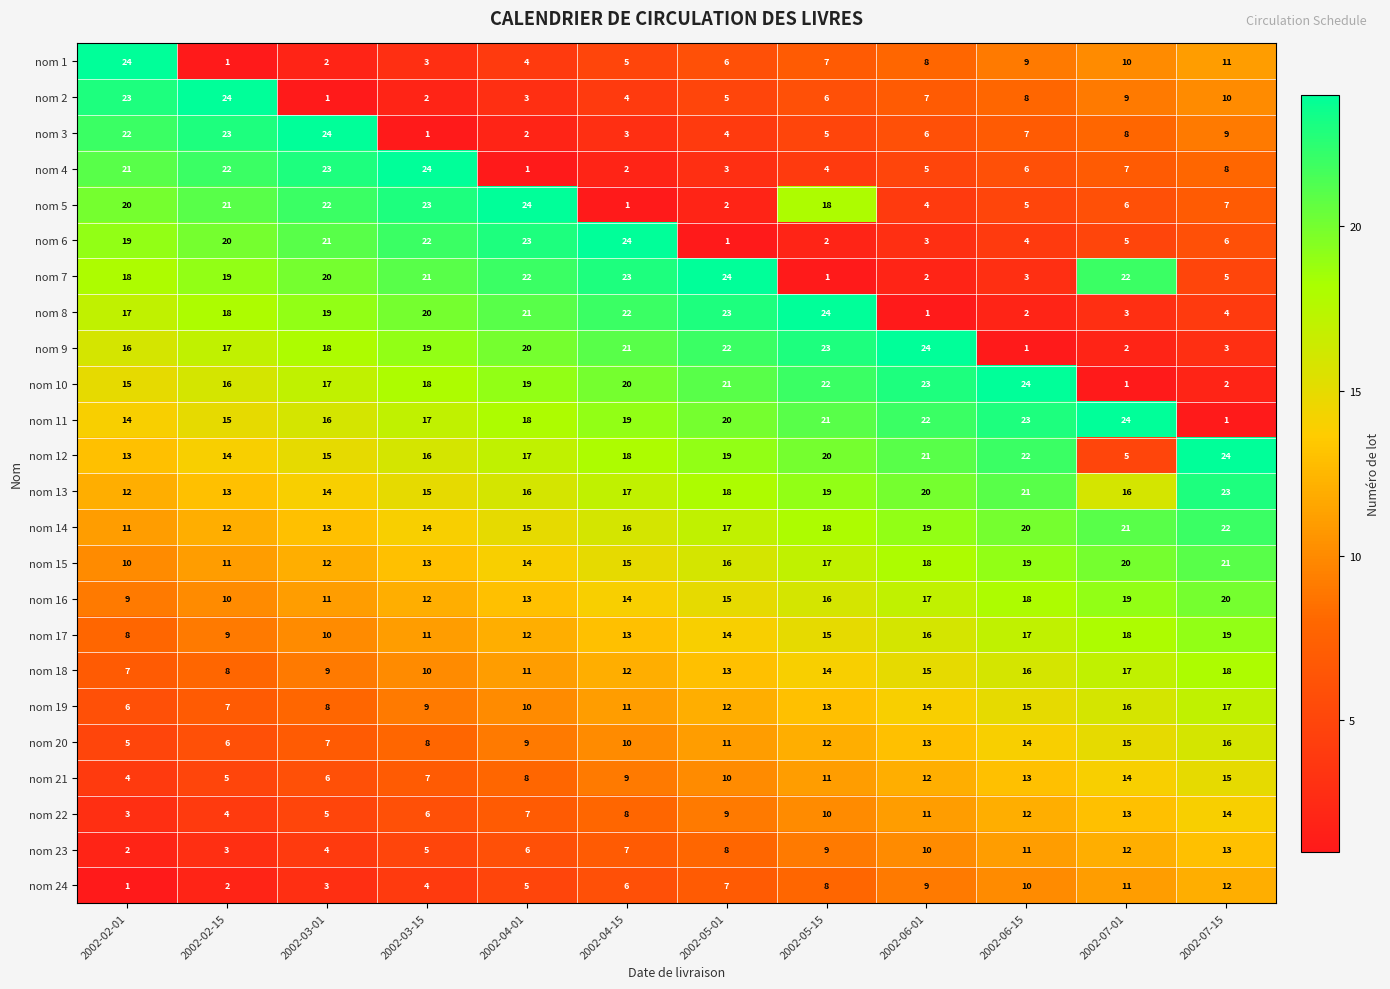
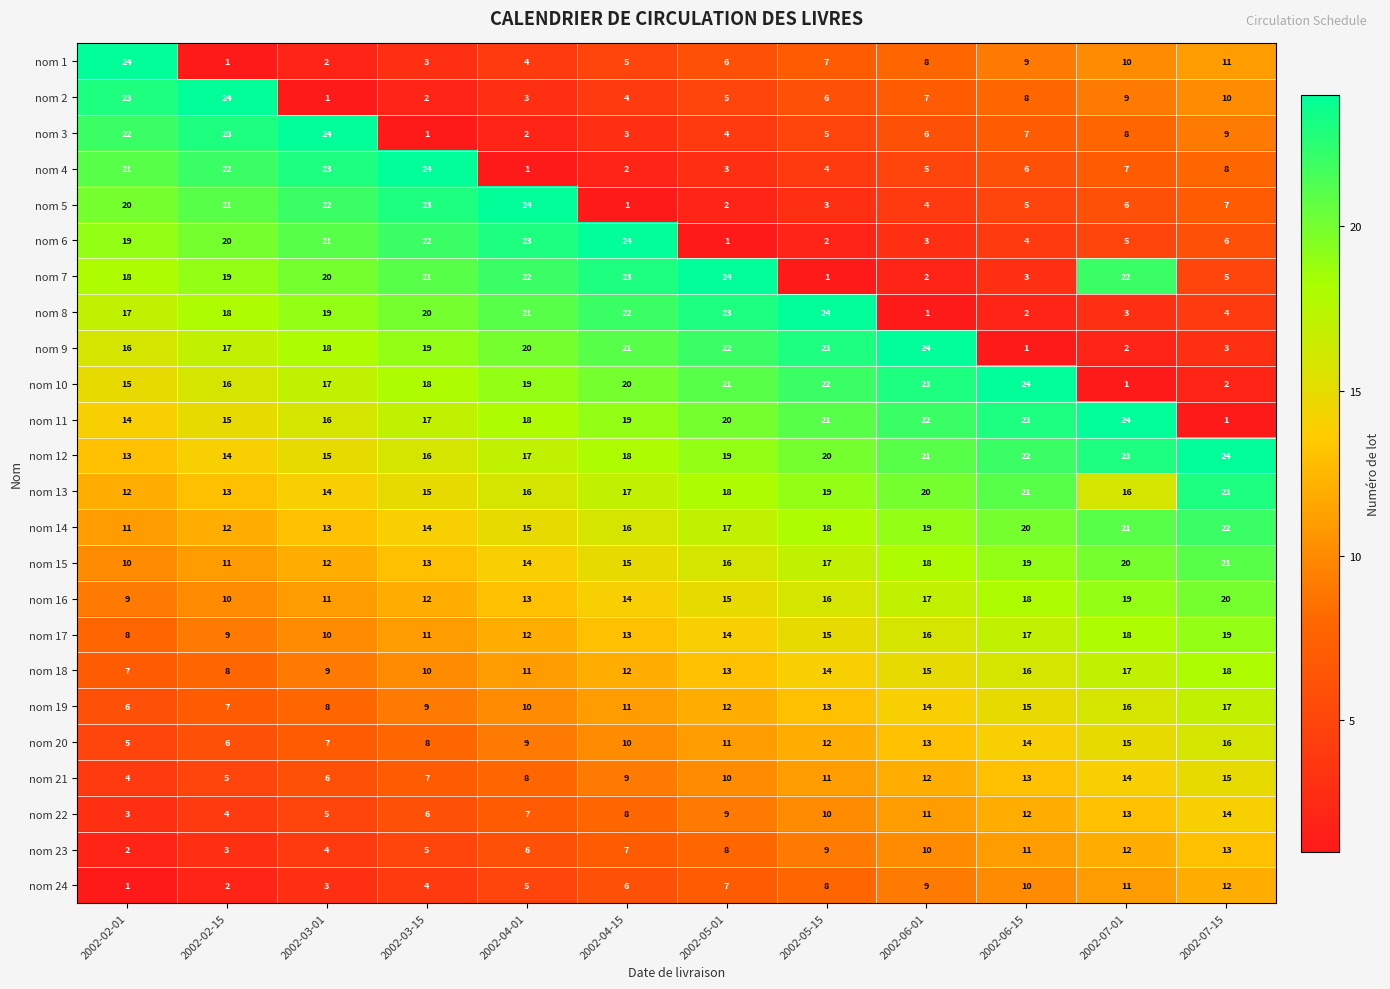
nom 5, 2002-05-15: 18 -> 3
nom 12, 2002-07-01: 5 -> 23
